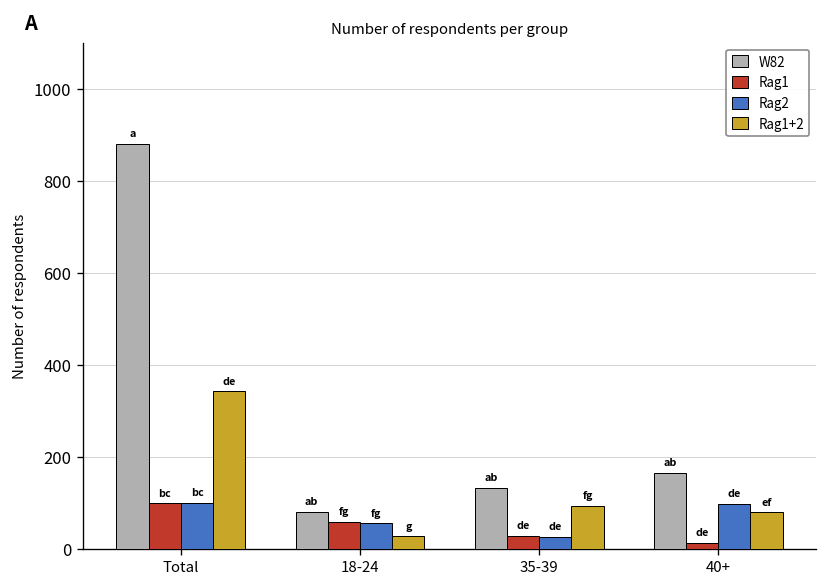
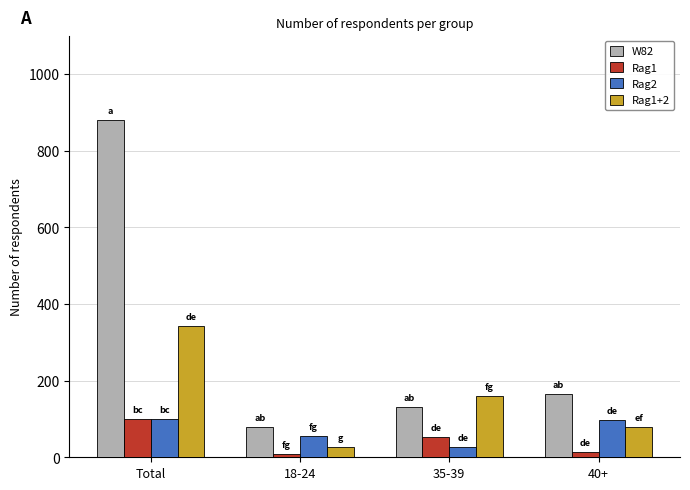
Rag1, 18-24: 60 -> 10
Rag1, 35-39: 30 -> 50
Rag1+2, 35-39: 90 -> 160
